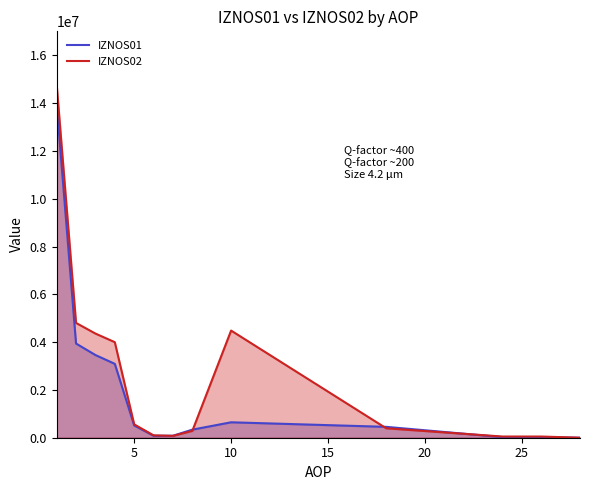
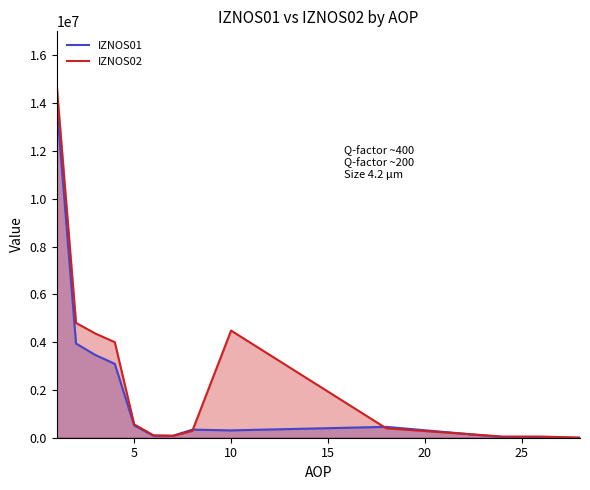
IZNOS01, 10: 600000 -> 300000
